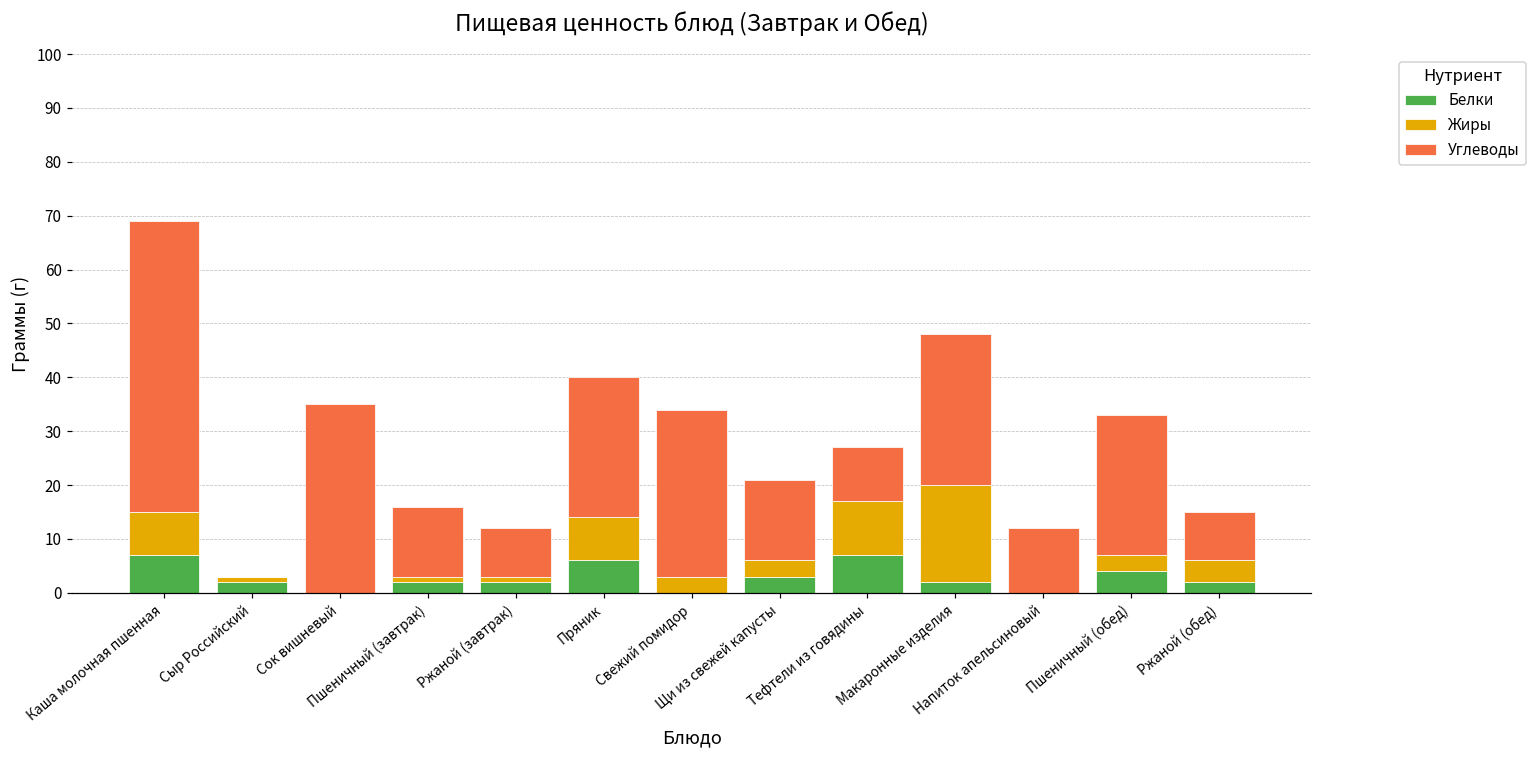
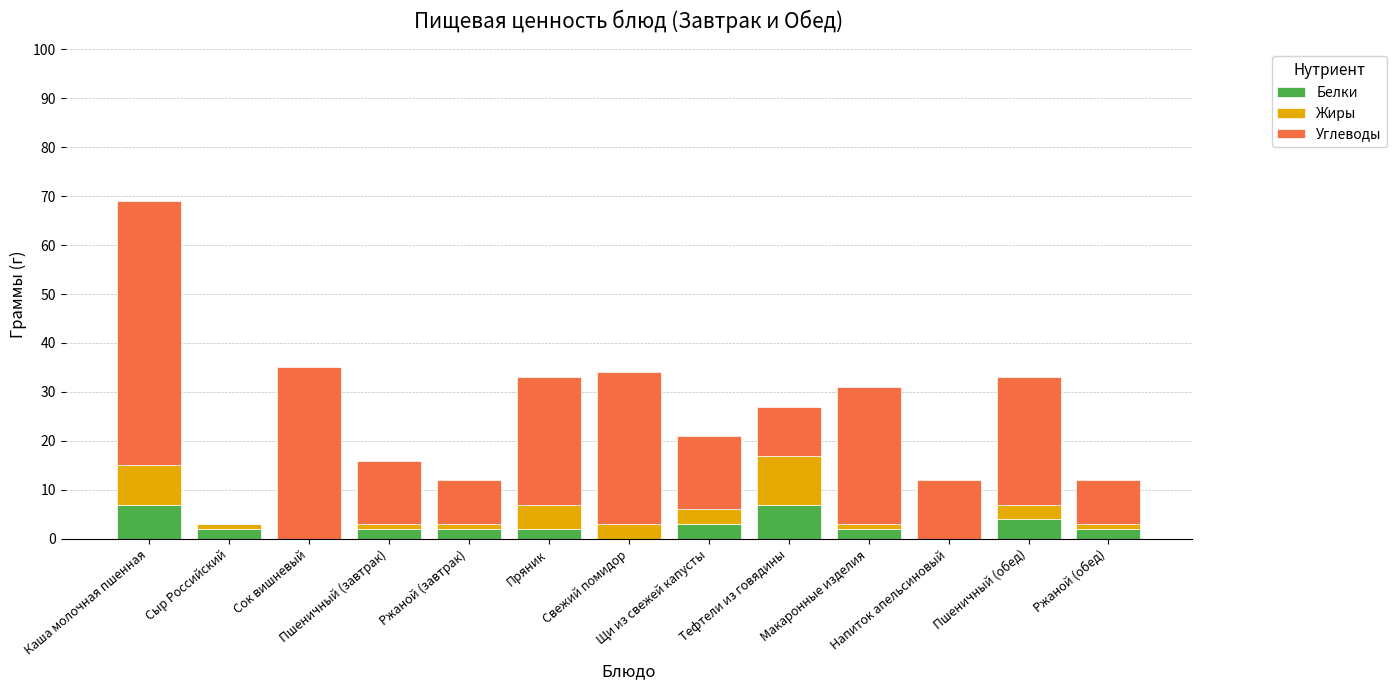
Белки, Пряник: 6 -> 2
Жиры, Пряник: 8 -> 5
Жиры, Макаронные изделия: 18 -> 1
Жиры, Ржаной (обед): 4 -> 1
